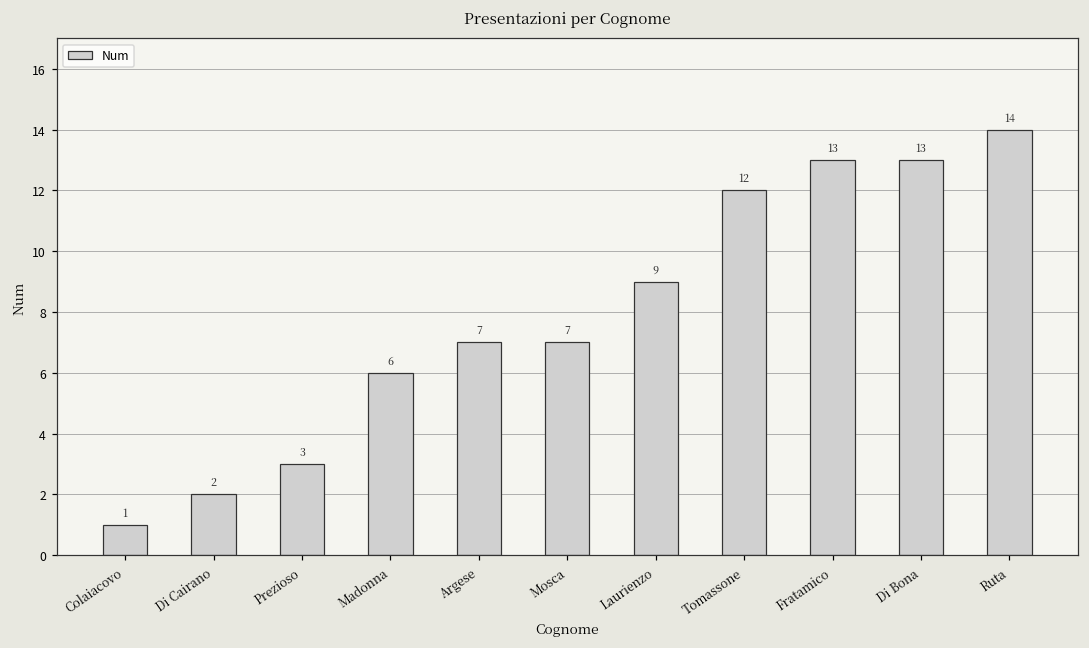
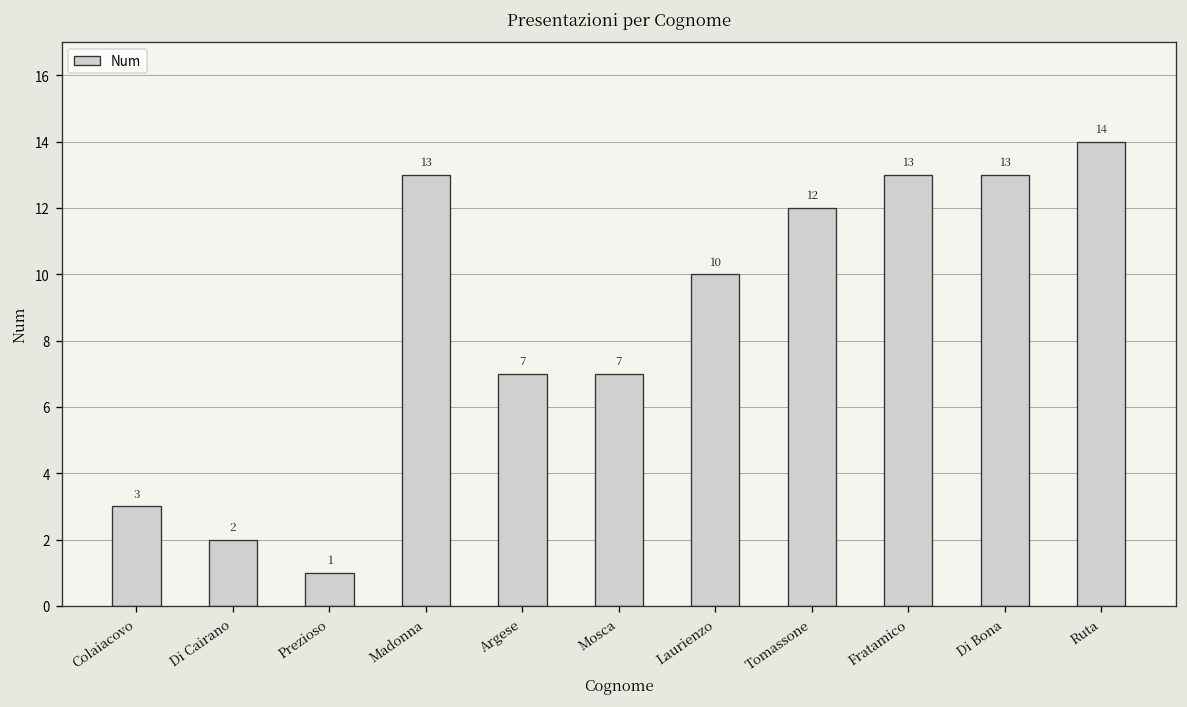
Colaiacovo: 1 -> 3
Prezioso: 3 -> 1
Madonna: 6 -> 13
Laurienzo: 9 -> 10
